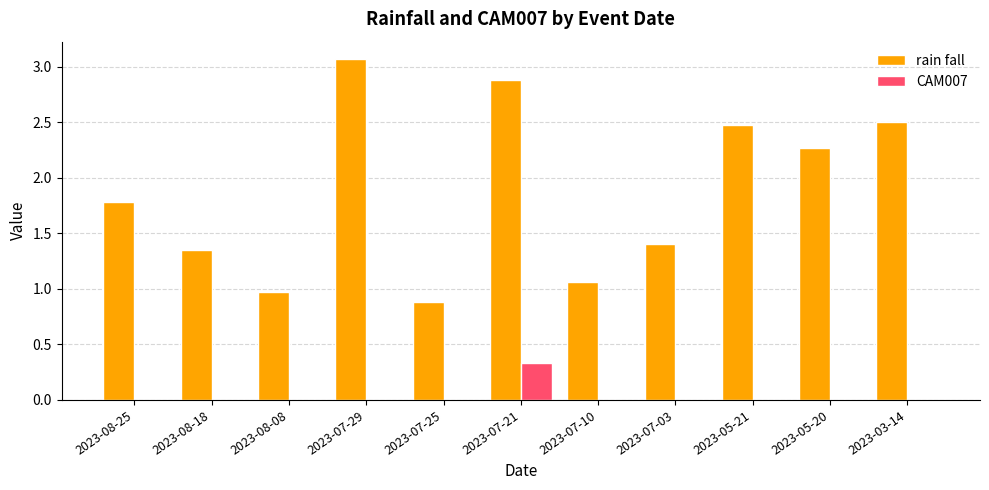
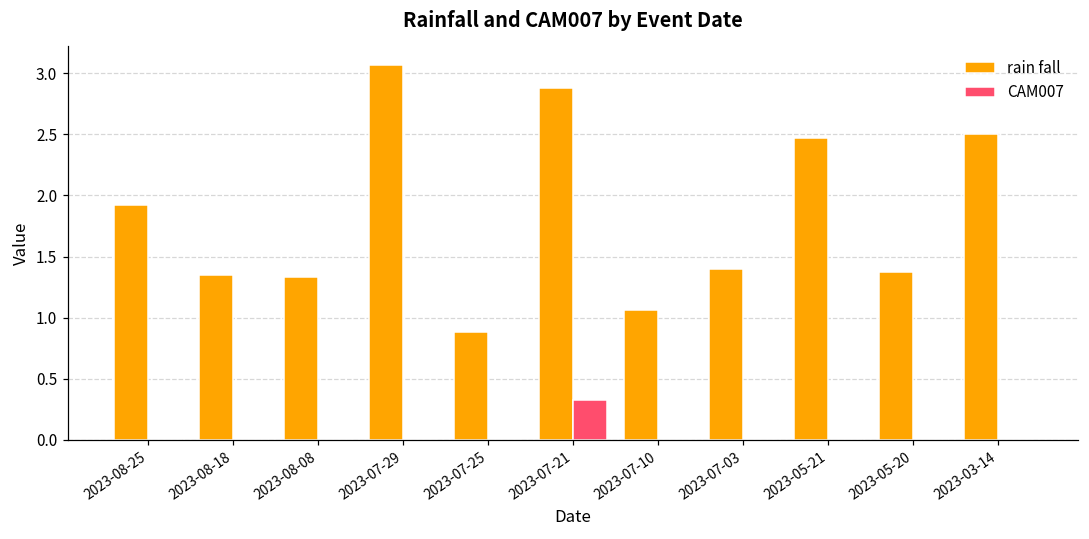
rain fall, 2023-08-25: 1.78 -> 1.92
rain fall, 2023-08-08: 0.97 -> 1.33
rain fall, 2023-05-20: 2.27 -> 1.37
